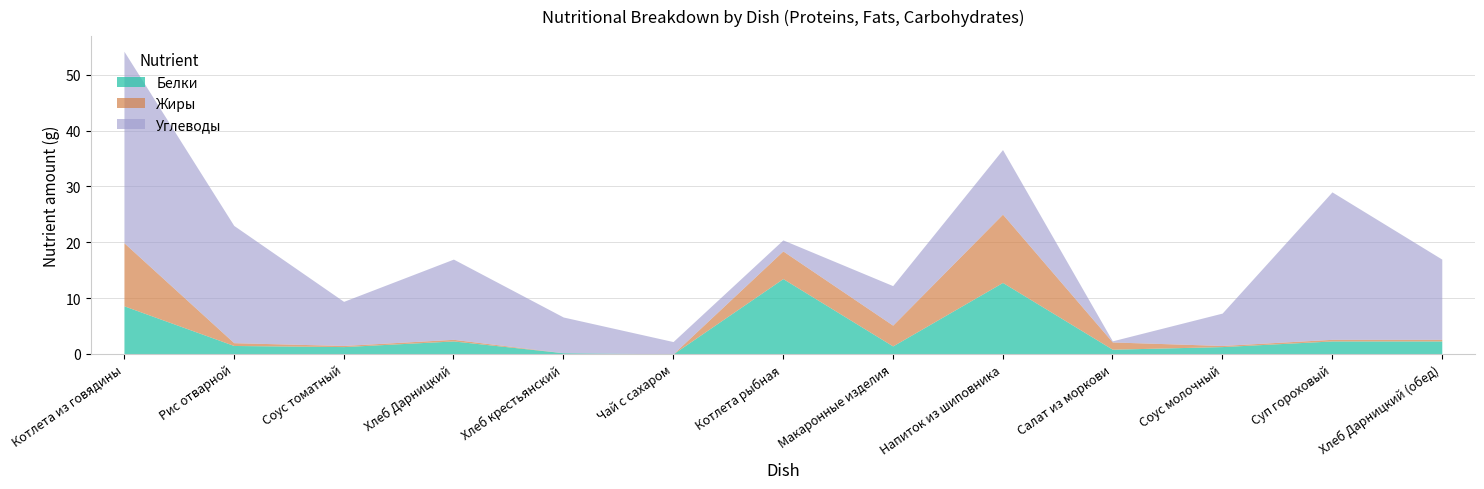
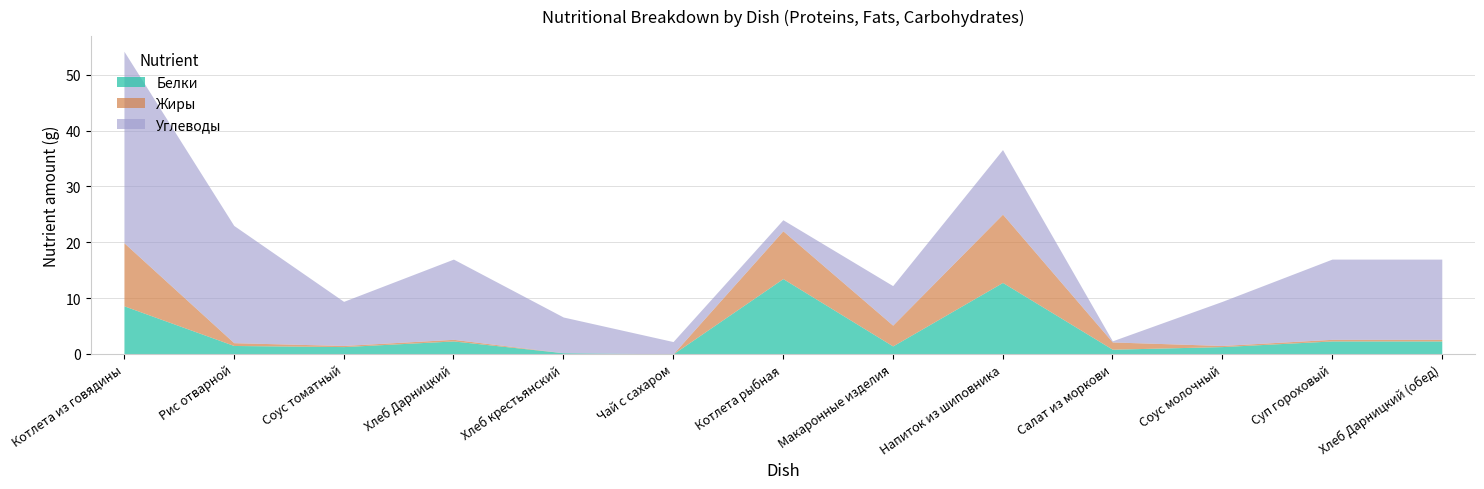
Жиры, Котлета рыбная: 5 -> 9
Углеводы, Соус молочный: 6 -> 8
Углеводы, Суп гороховый: 26 -> 14
